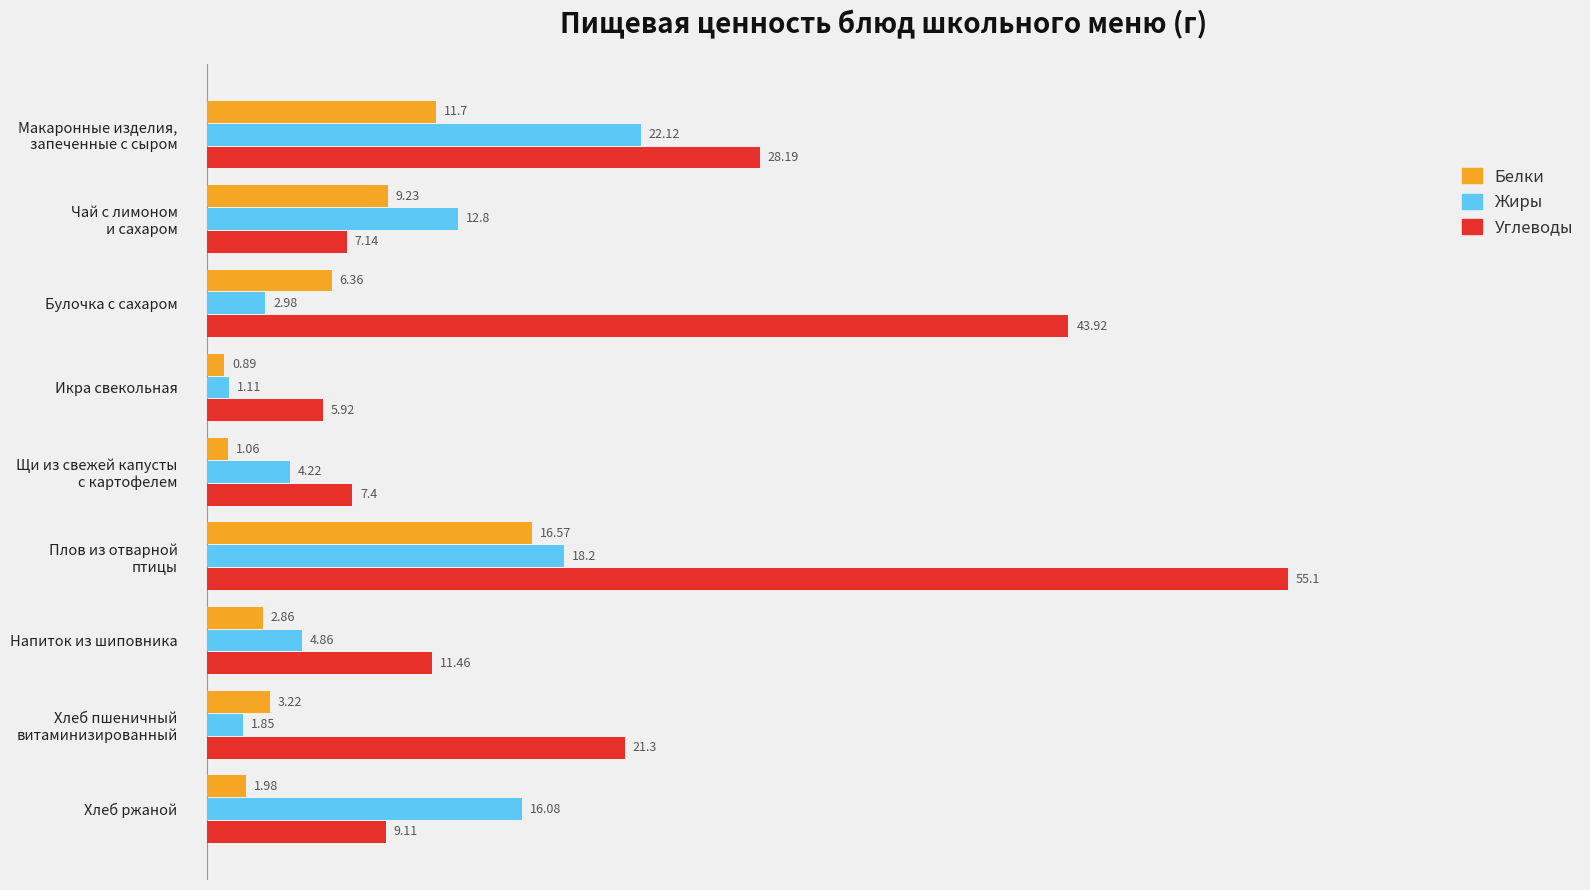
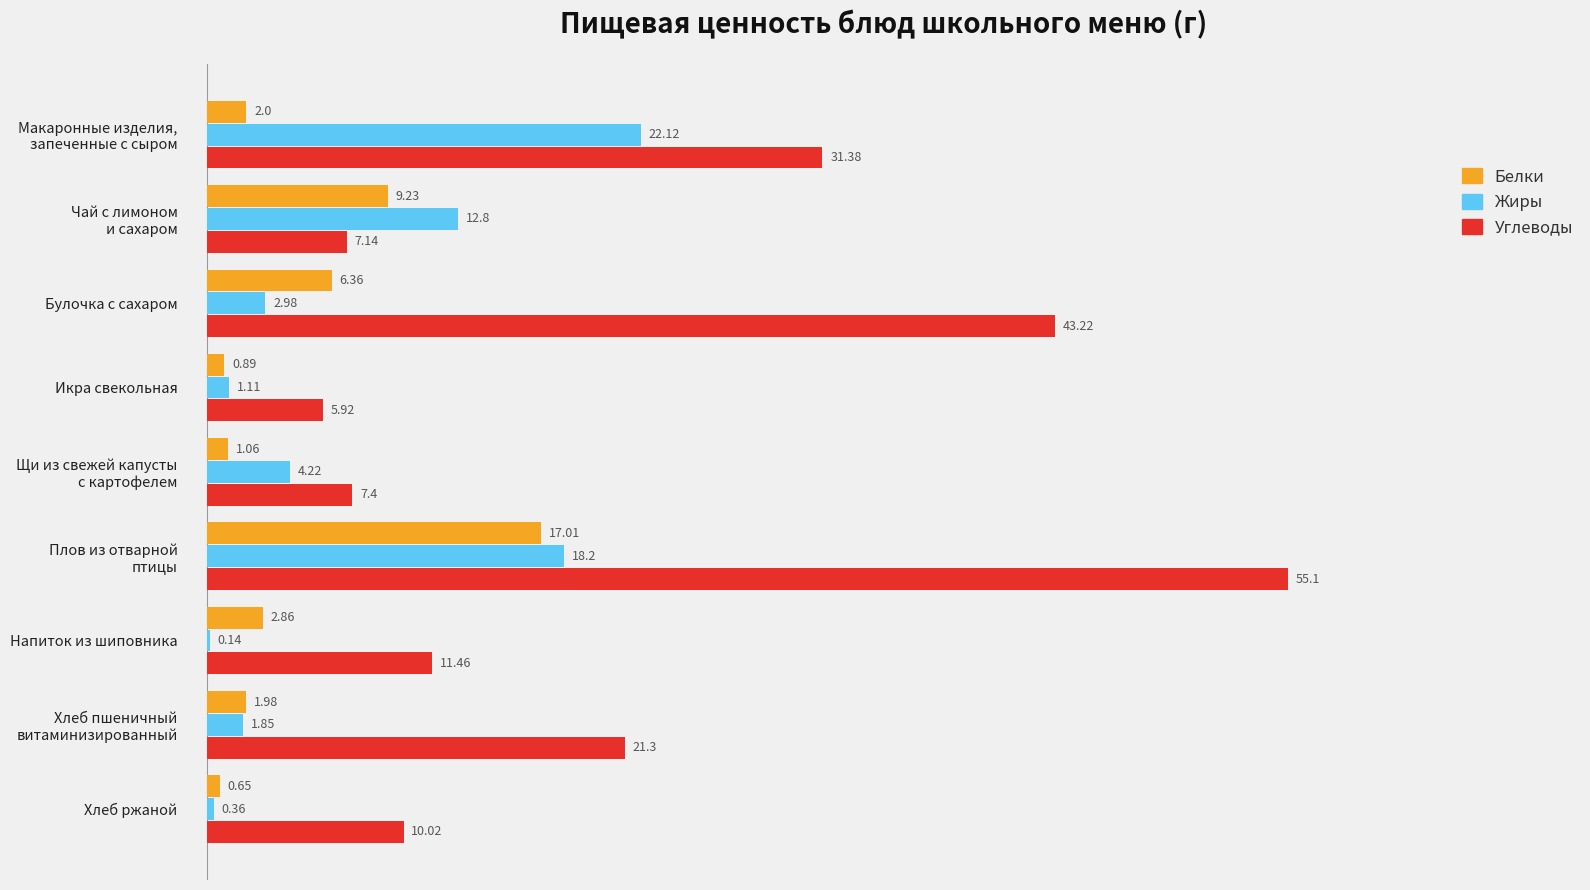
Белки, Макаронные изделия, запеченные с сыром: 11.7 -> 2.0
Углеводы, Макаронные изделия, запеченные с сыром: 28.19 -> 31.38
Углеводы, Булочка с сахаром: 43.92 -> 43.22
Белки, Плов из отварной птицы: 16.57 -> 17.01
Жиры, Напиток из шиповника: 4.86 -> 0.14
Белки, Хлеб пшеничный витаминизированный: 3.22 -> 1.98
Белки, Хлеб ржаной: 1.98 -> 0.65
Жиры, Хлеб ржаной: 16.08 -> 0.36
Углеводы, Хлеб ржаной: 9.11 -> 10.02
